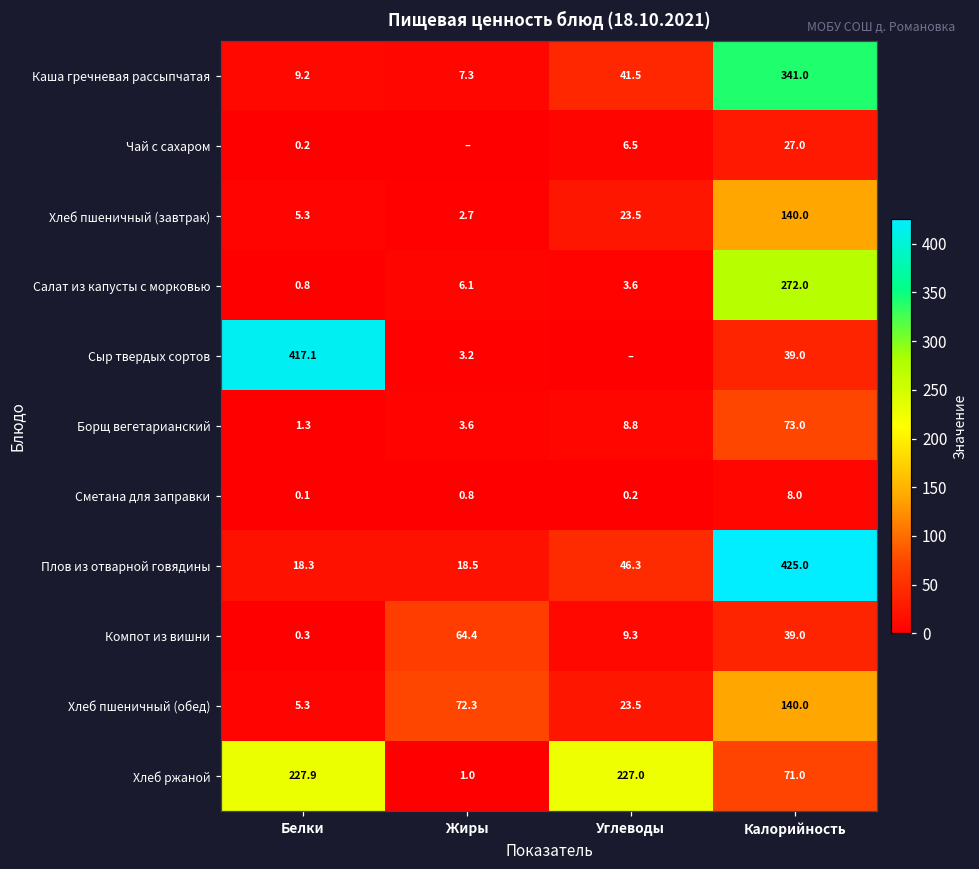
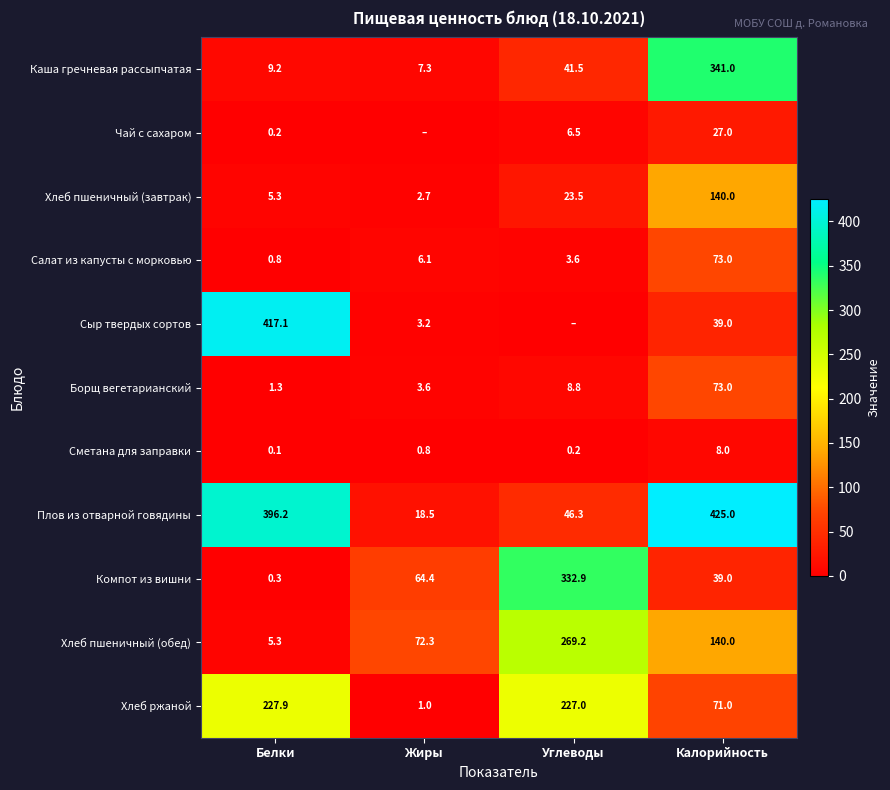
Салат из капусты с морковью, Калорийность: 272.0 -> 73.0
Плов из отварной говядины, Белки: 18.3 -> 396.2
Компот из вишни, Углеводы: 9.3 -> 332.9
Хлеб пшеничный (обед), Углеводы: 23.5 -> 269.2
